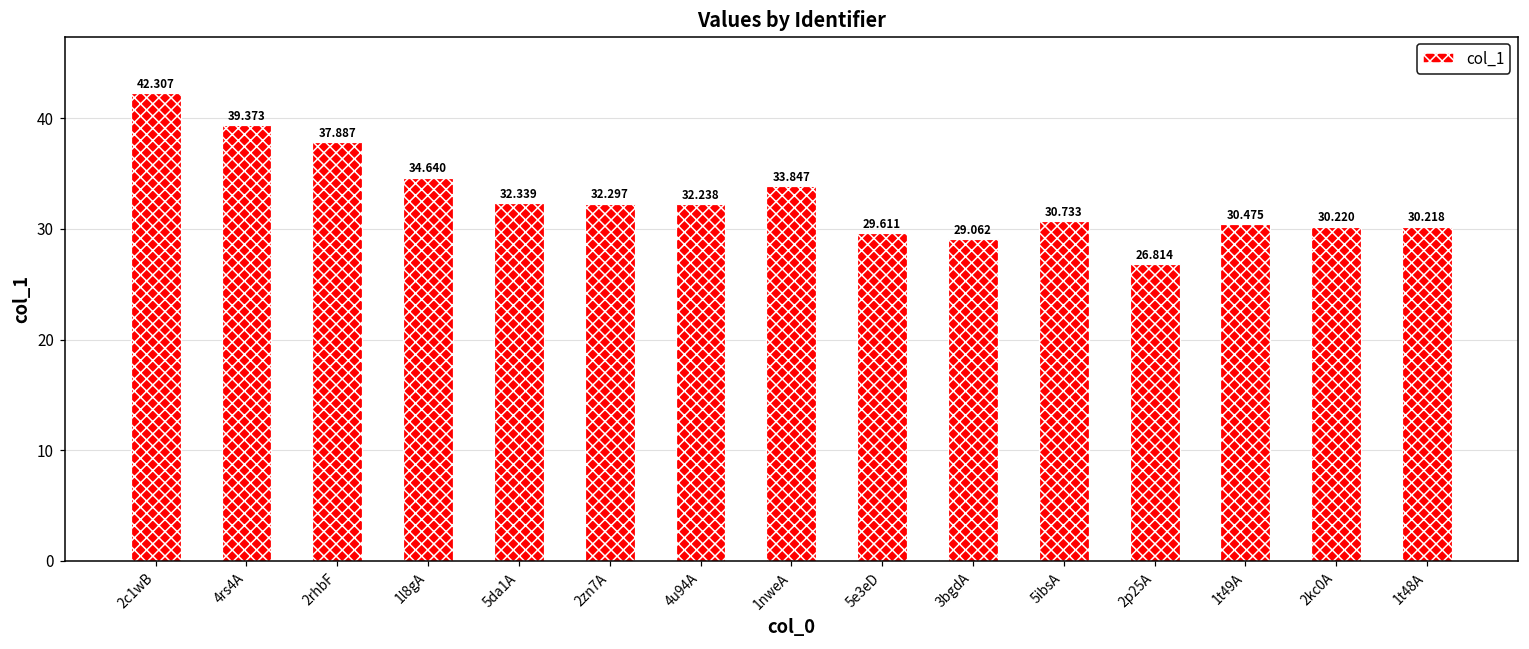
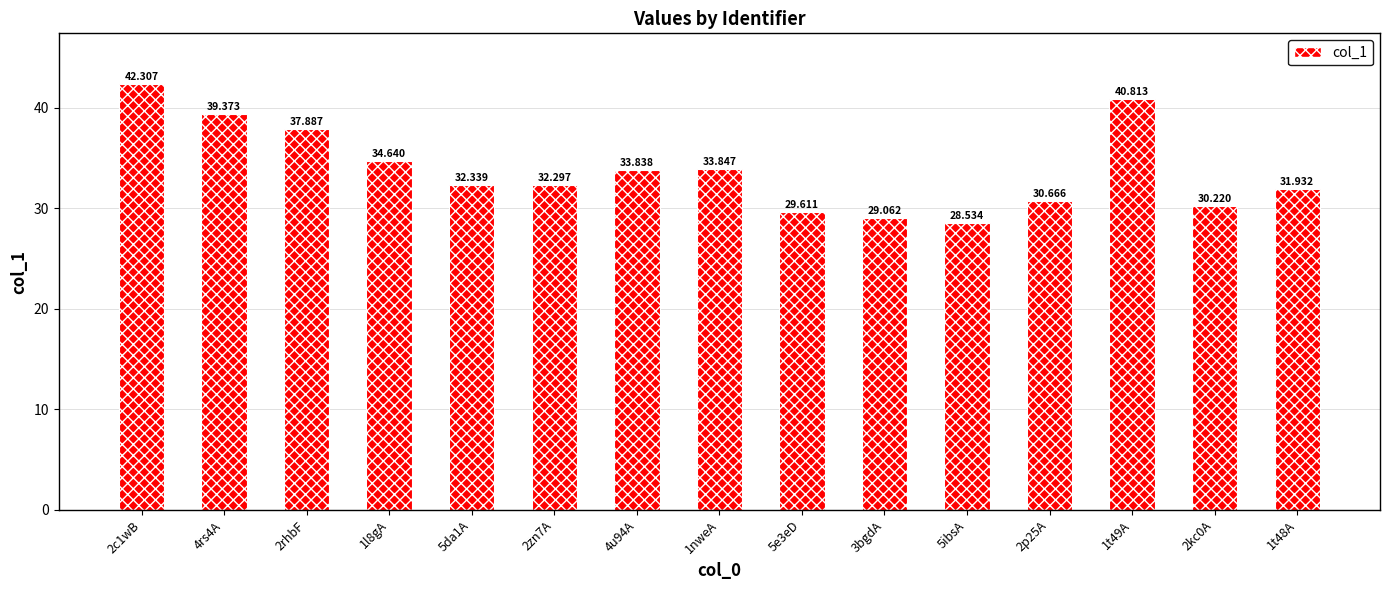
4u94A: 32.238 -> 33.838
5ibsA: 30.733 -> 28.534
2p25A: 26.814 -> 30.666
1t49A: 30.475 -> 40.813
1t48A: 30.218 -> 31.932
